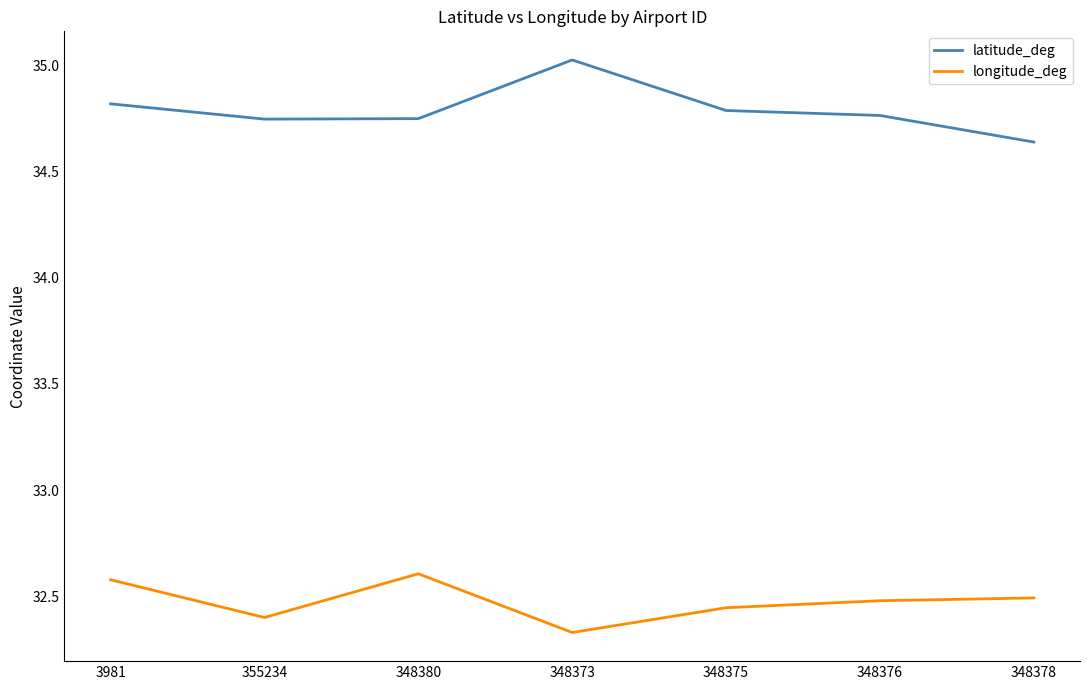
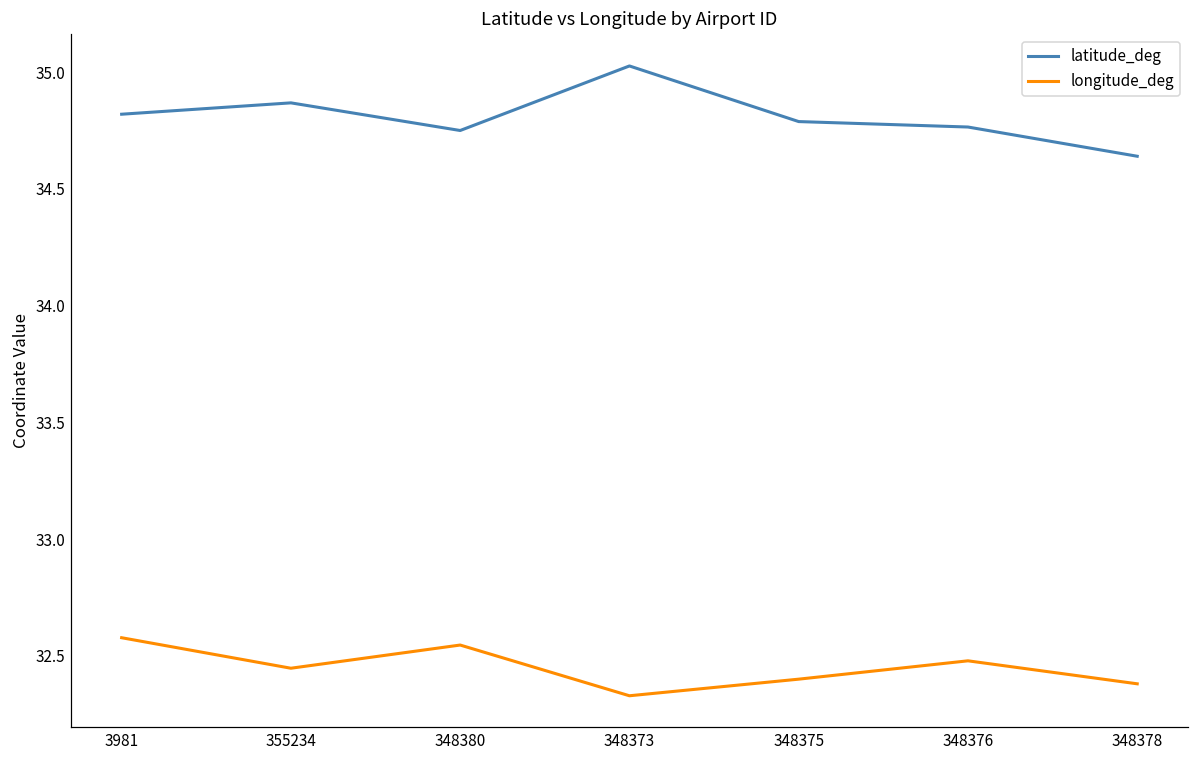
latitude_deg, 355234: 34.75 -> 34.87
longitude_deg, 355234: 32.40 -> 32.45
longitude_deg, 348380: 32.61 -> 32.55
longitude_deg, 348375: 32.45 -> 32.40
longitude_deg, 348378: 32.49 -> 32.38
